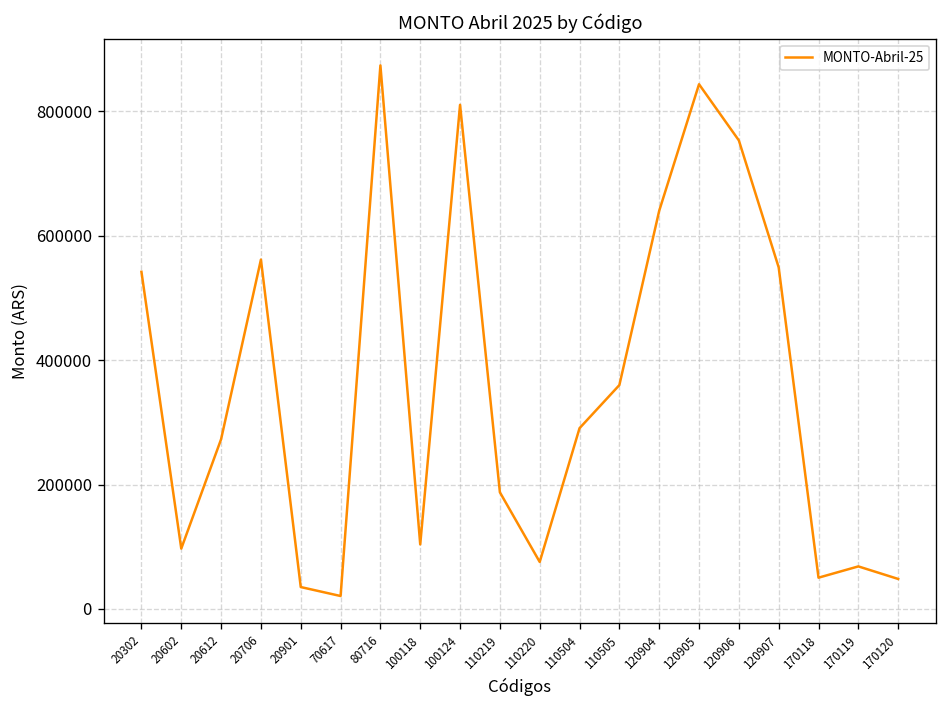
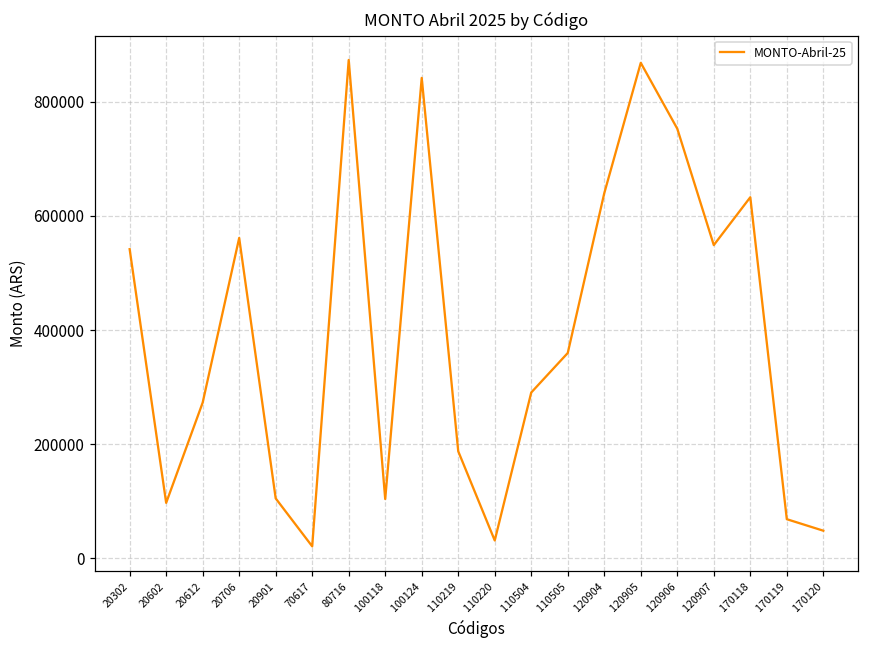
20901: 40000 -> 100000
100124: 810000 -> 840000
110220: 80000 -> 30000
120905: 840000 -> 870000
170118: 50000 -> 630000
